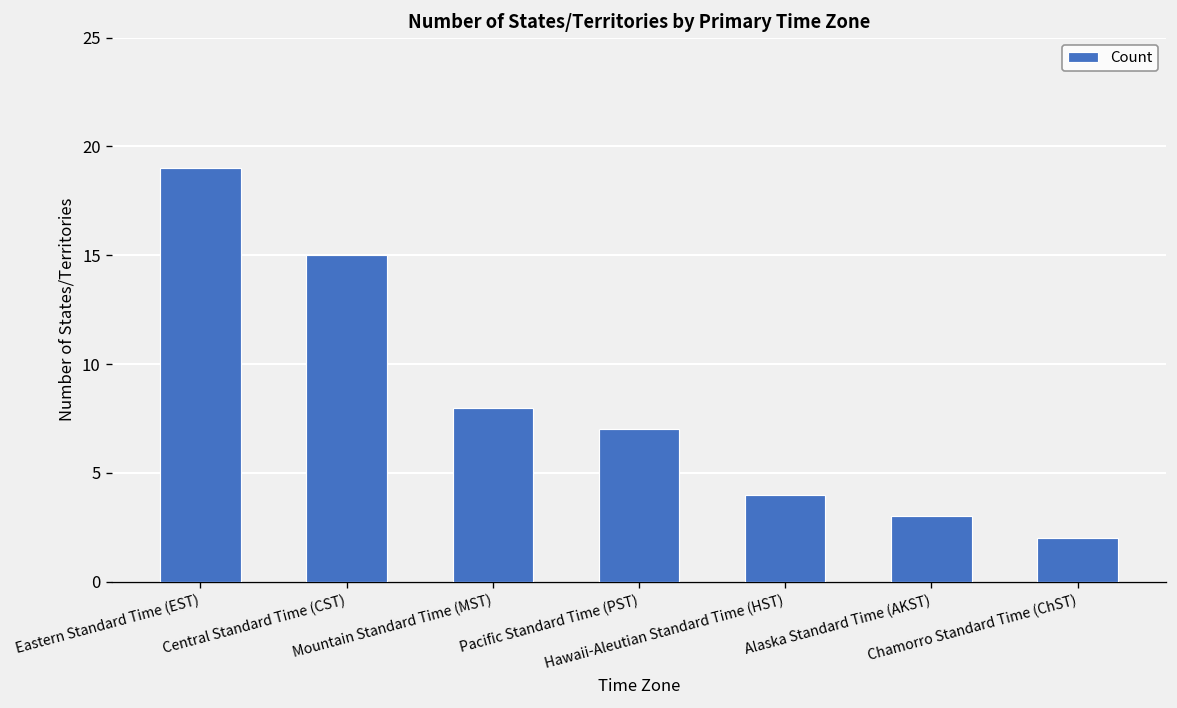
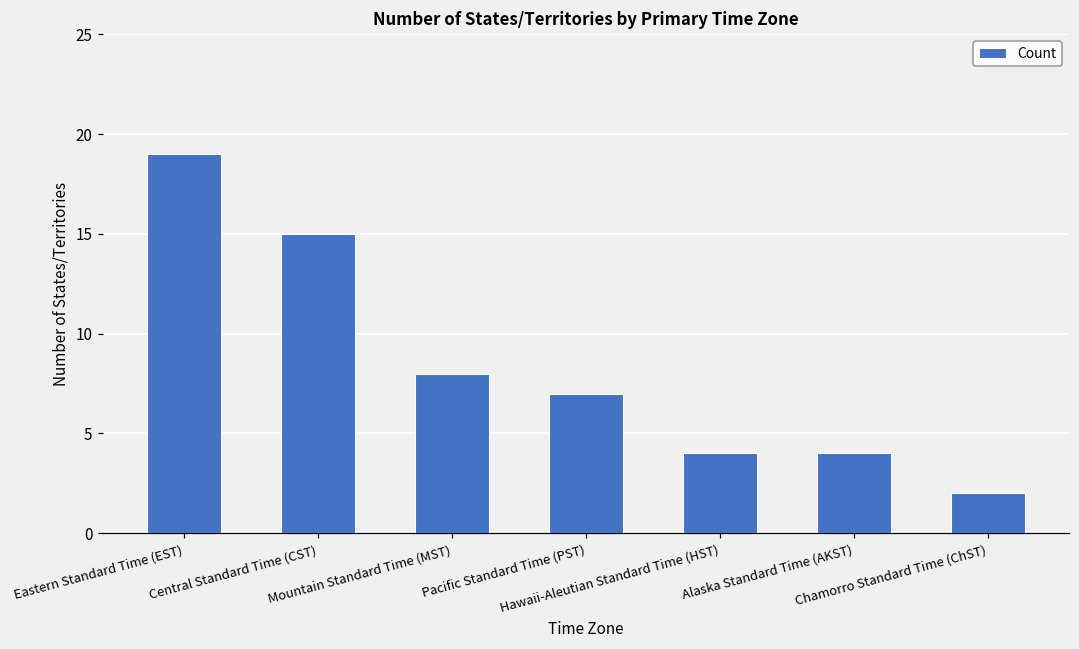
Alaska Standard Time (AKST): 3 -> 4
